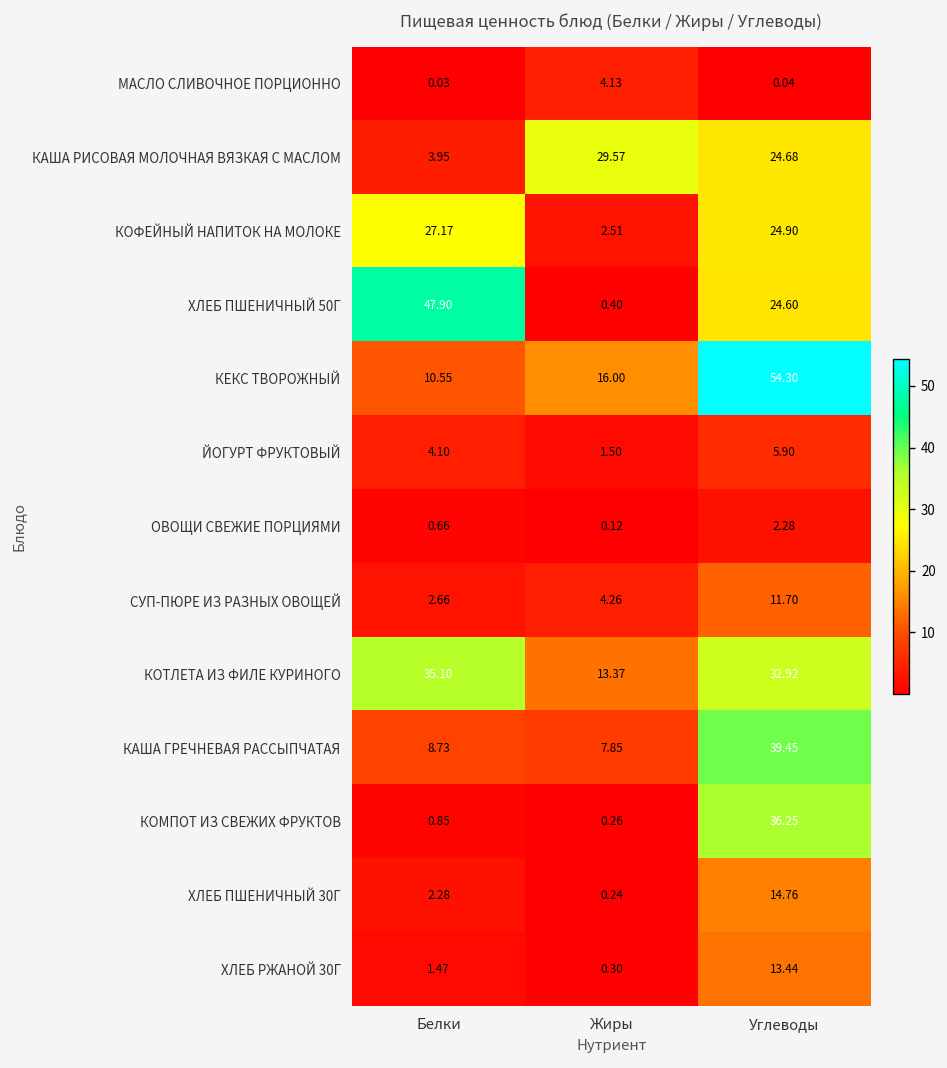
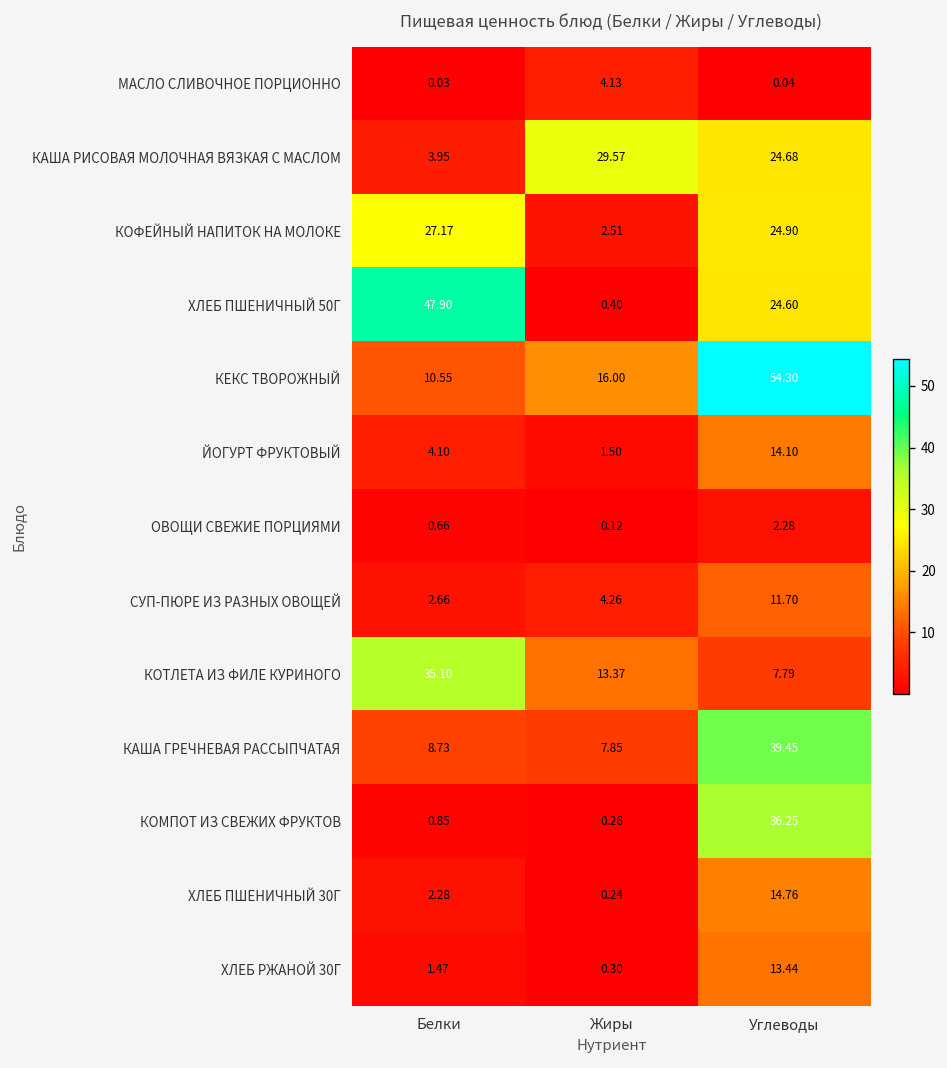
ЙОГУРТ ФРУКТОВЫЙ, Углеводы: 5.90 -> 14.10
КОТЛЕТА ИЗ ФИЛЕ КУРИНОГО, Углеводы: 32.92 -> 7.79
